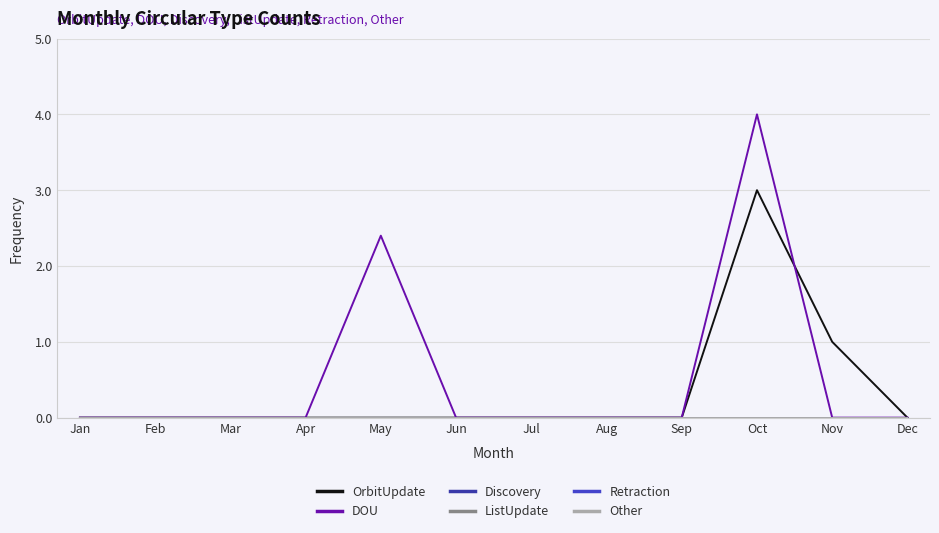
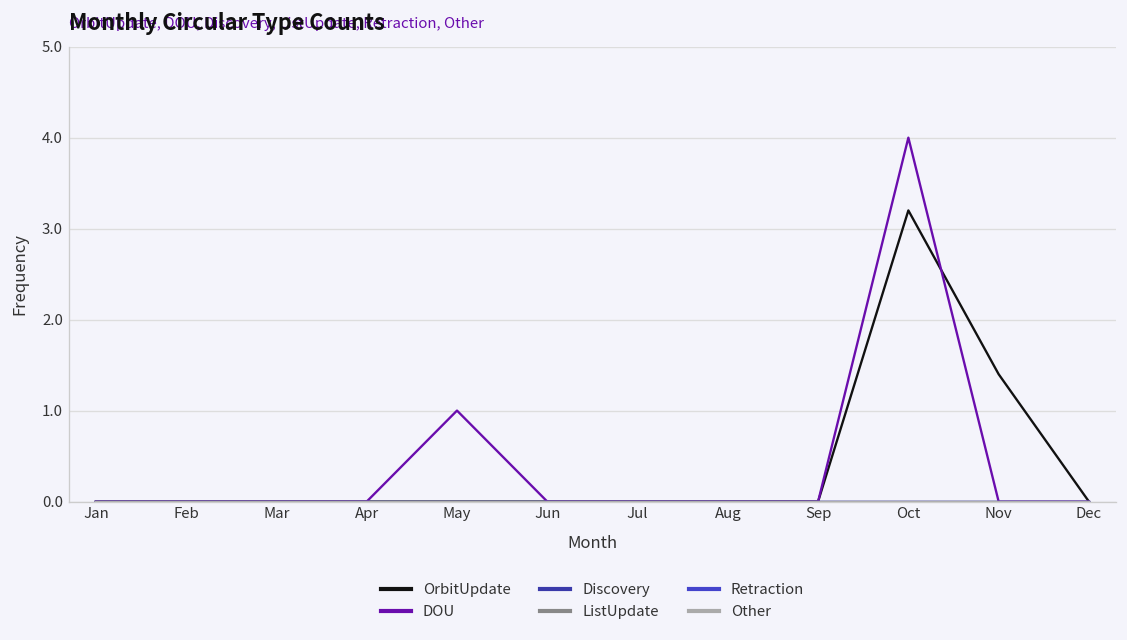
DOU, May: 2.4 -> 1.0
OrbitUpdate, Oct: 3.0 -> 3.2
OrbitUpdate, Nov: 1.0 -> 1.4
